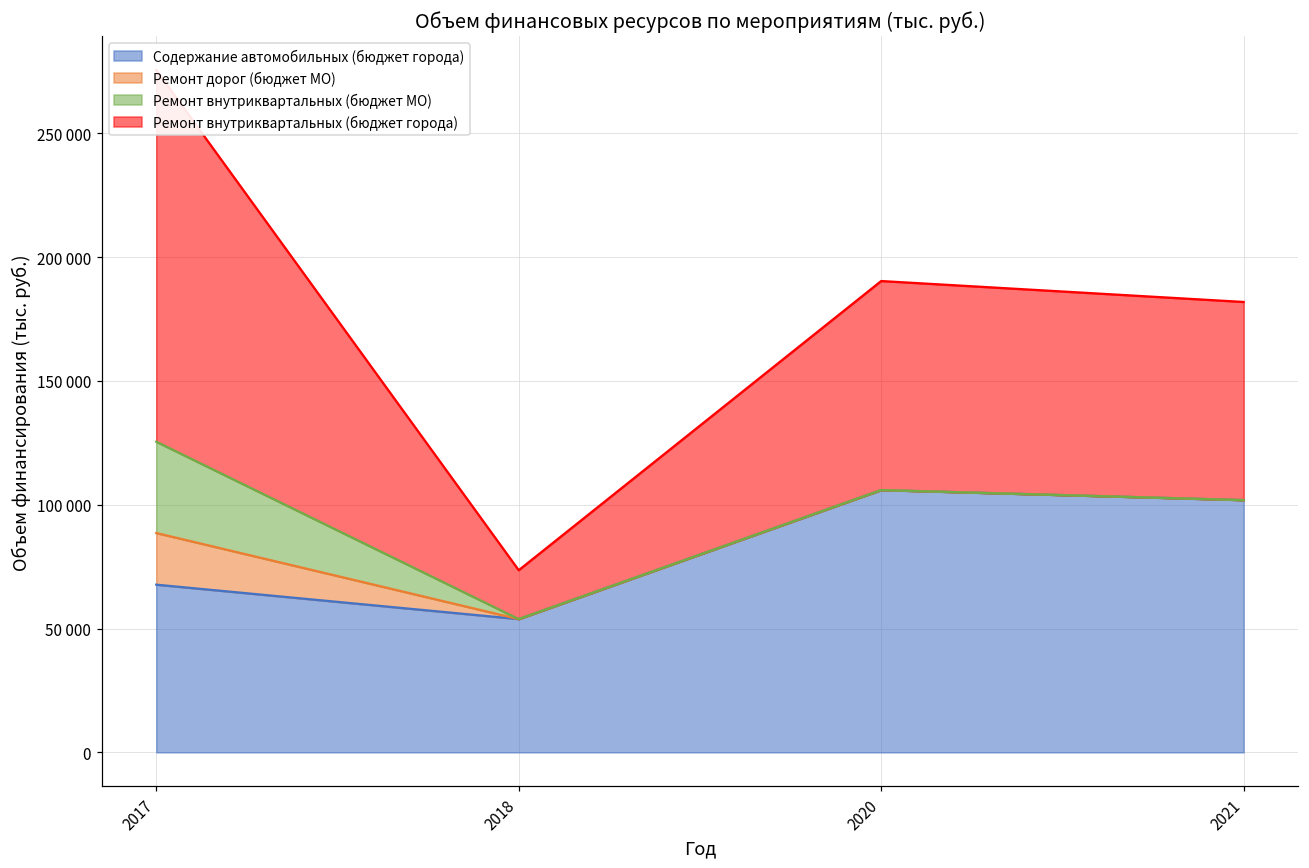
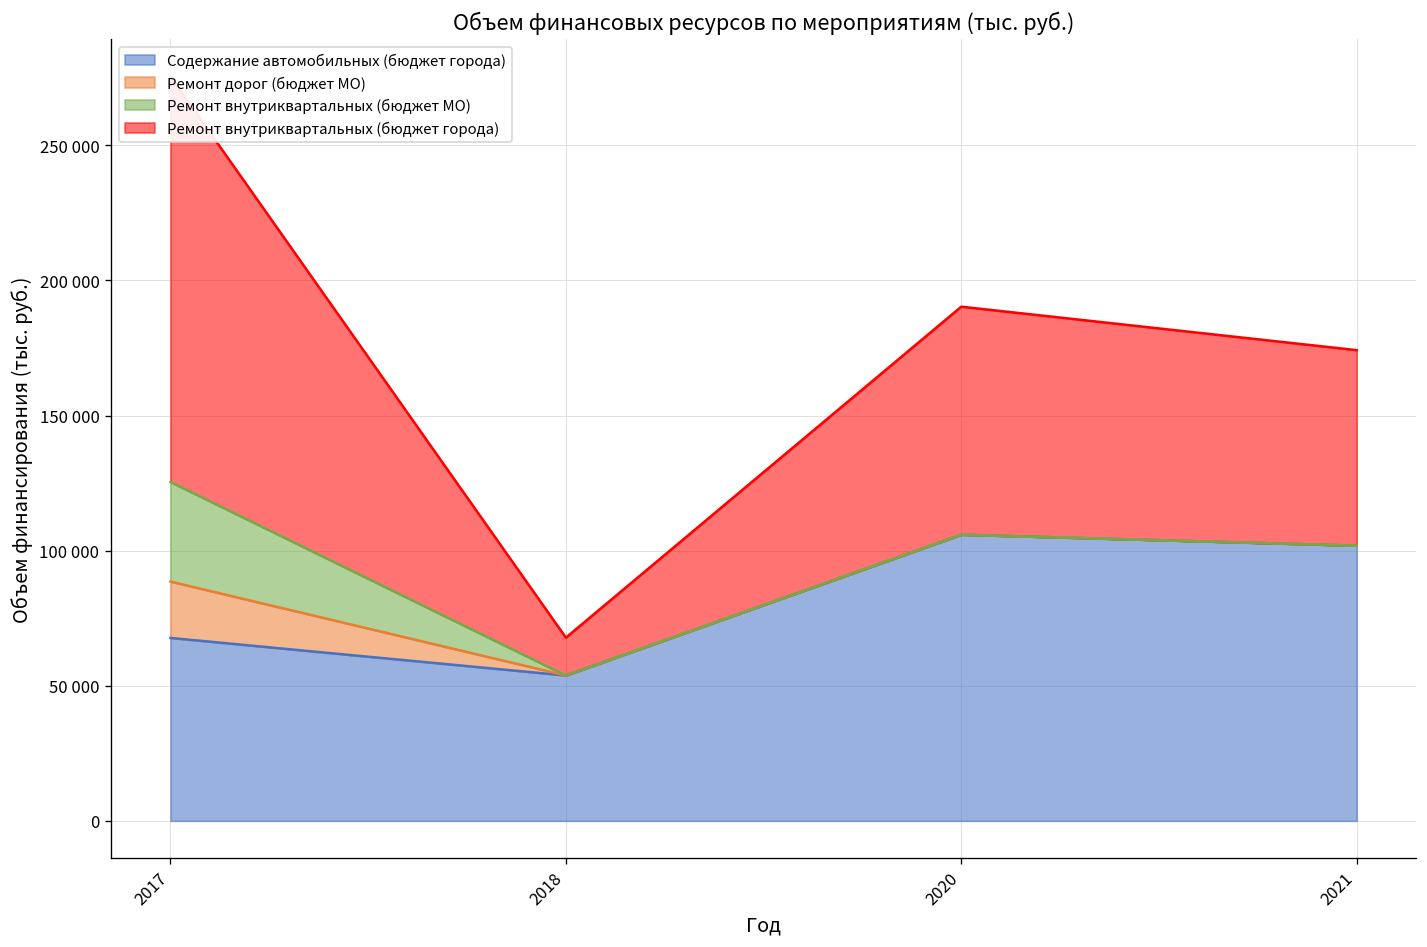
Ремонт внутриквартальных (бюджет города), 2018: 20000 -> 14000
Ремонт внутриквартальных (бюджет города), 2021: 80000 -> 72000
